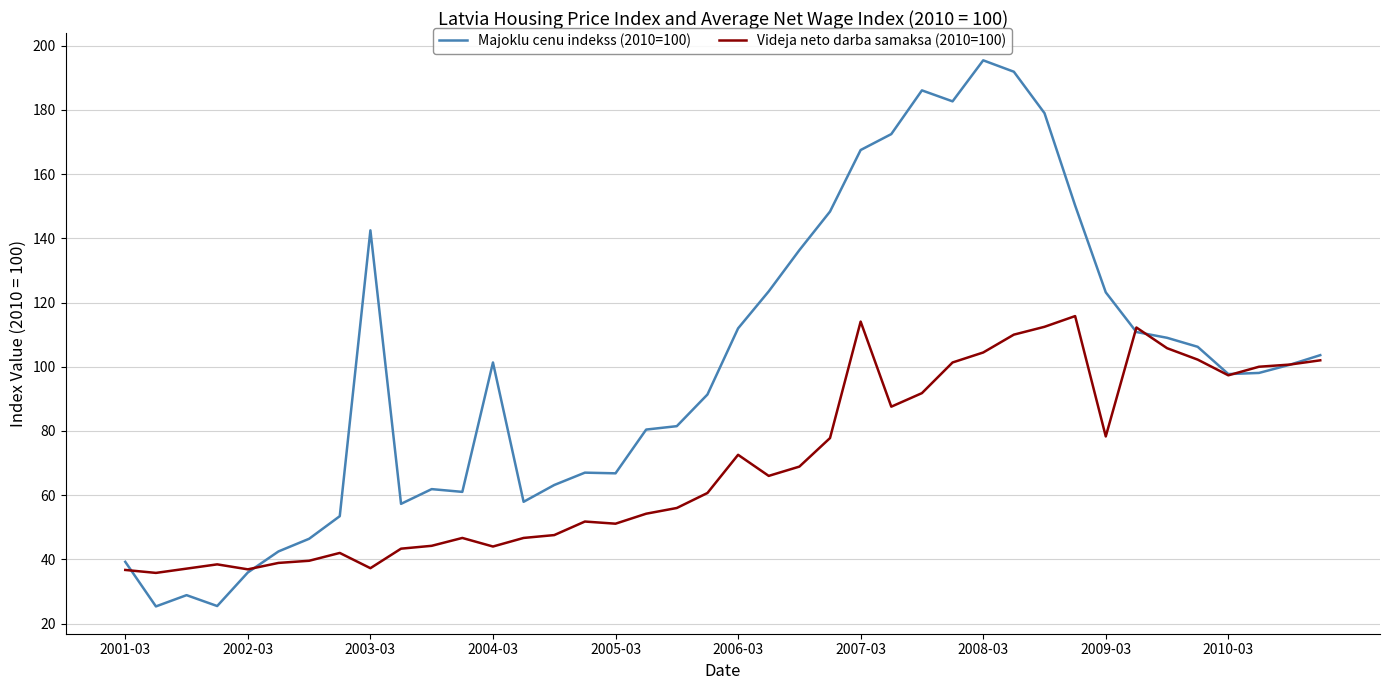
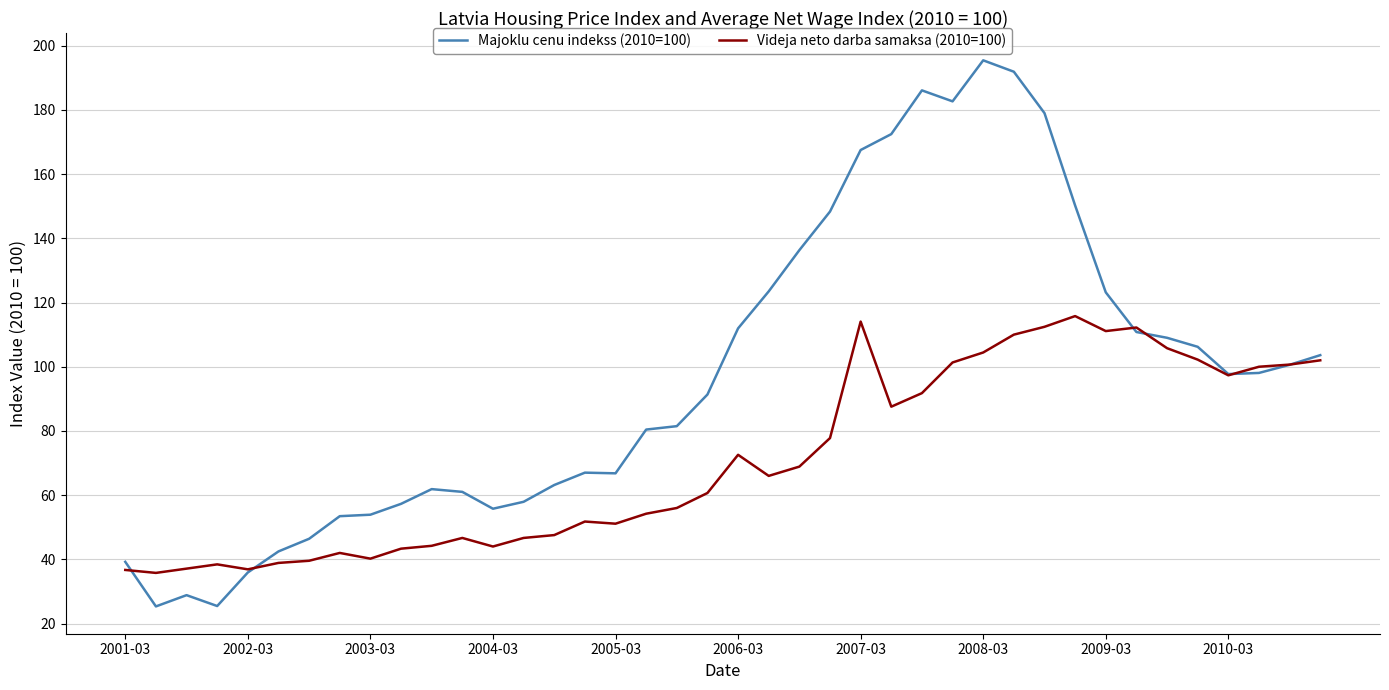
Majoklu cenu indekss (2010=100), 2003-03: 142 -> 54
Videja neto darba samaksa (2010=100), 2003-03: 37 -> 40
Majoklu cenu indekss (2010=100), 2004-03: 101 -> 56
Videja neto darba samaksa (2010=100), 2009-03: 78 -> 111
